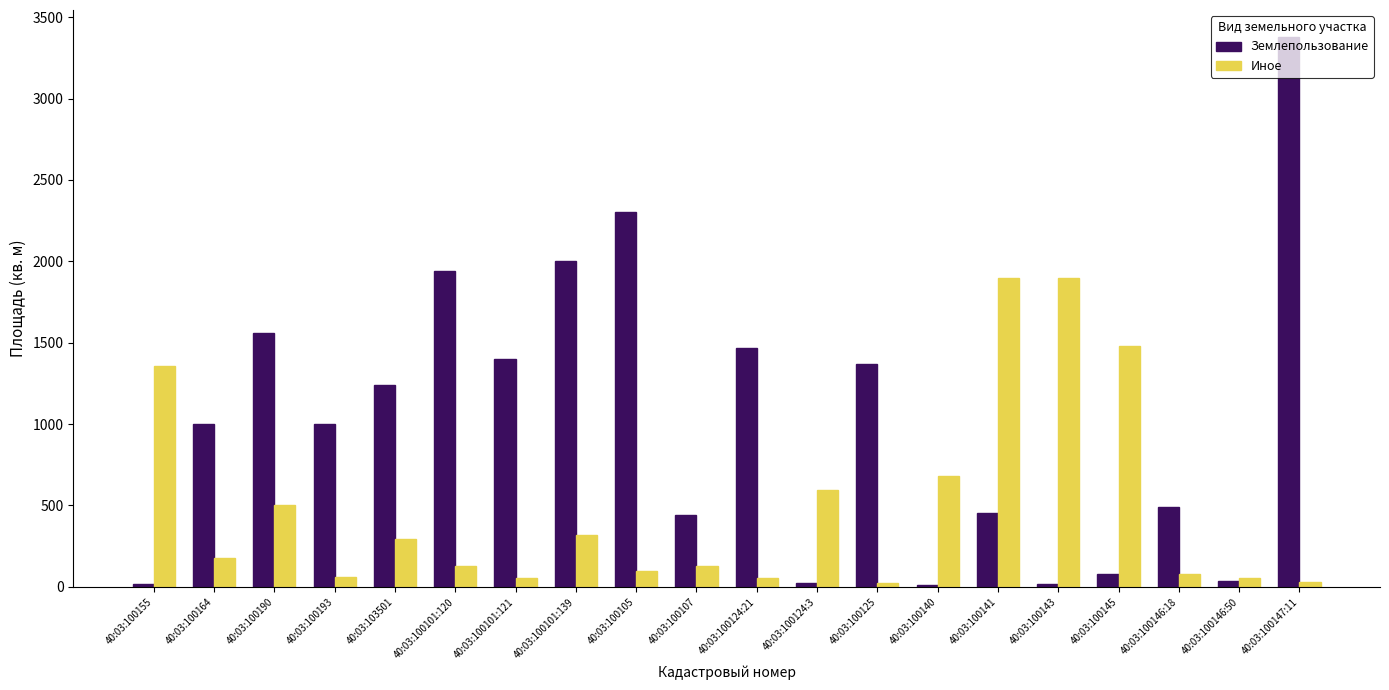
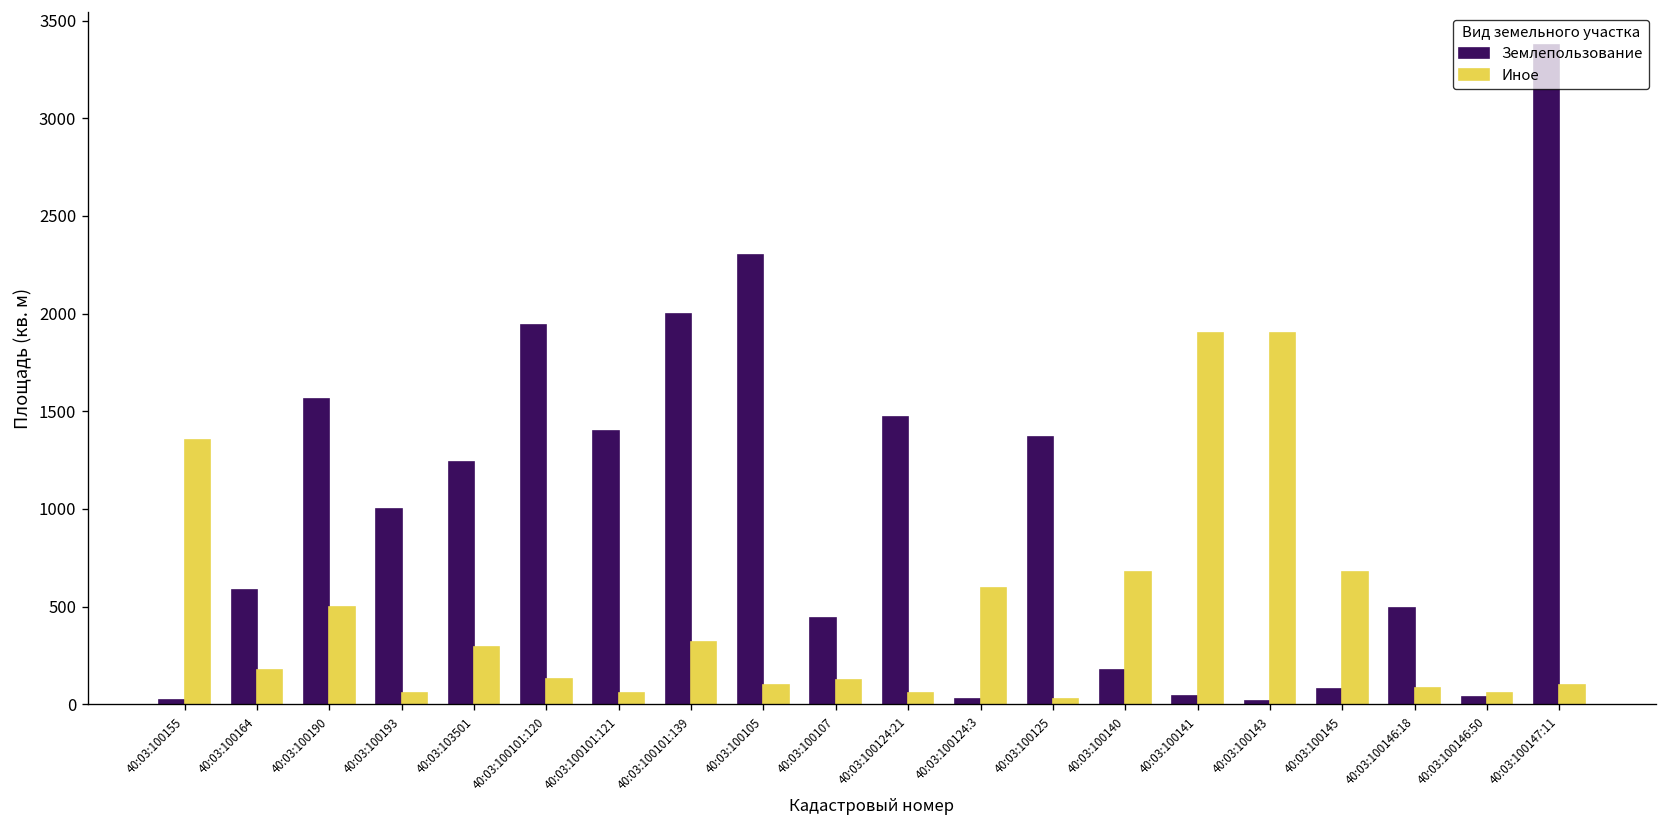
Землепользование, 40:03:100164: 1000 -> 580
Землепользование, 40:03:100140: 10 -> 180
Землепользование, 40:03:100141: 460 -> 40
Иное, 40:03:100145: 1480 -> 680
Иное, 40:03:100147:11: 30 -> 100
